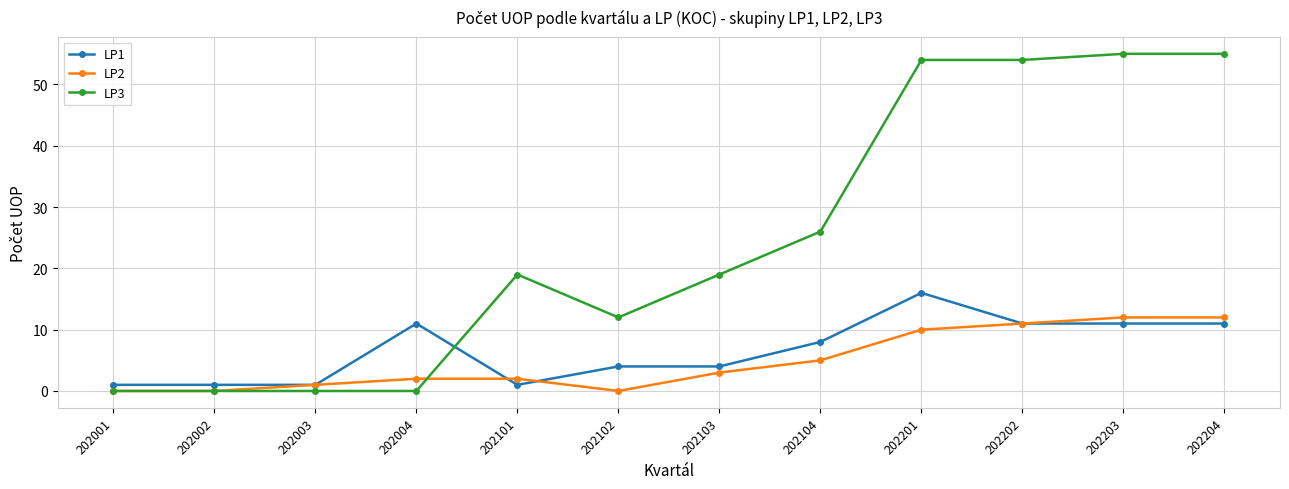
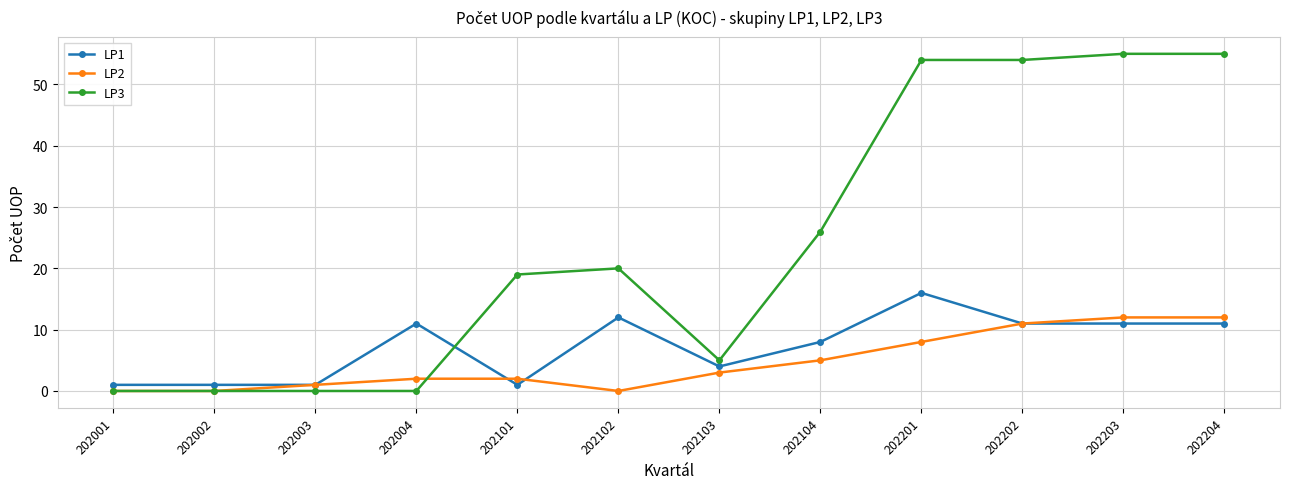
LP1, 202102: 4 -> 12
LP3, 202102: 12 -> 20
LP3, 202103: 19 -> 5
LP2, 202201: 10 -> 8
